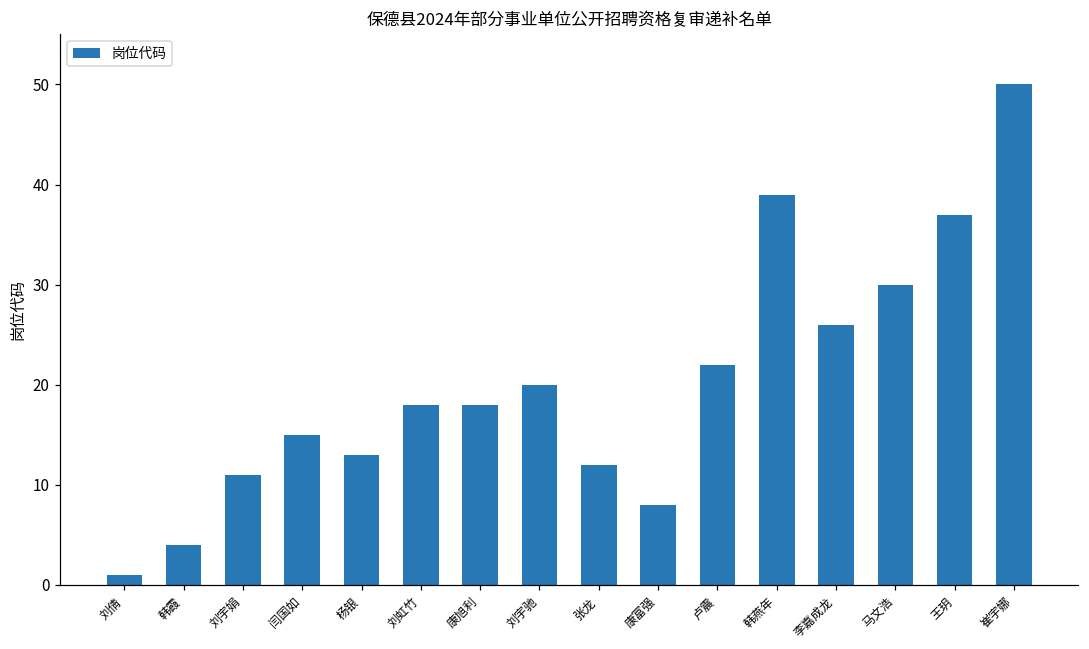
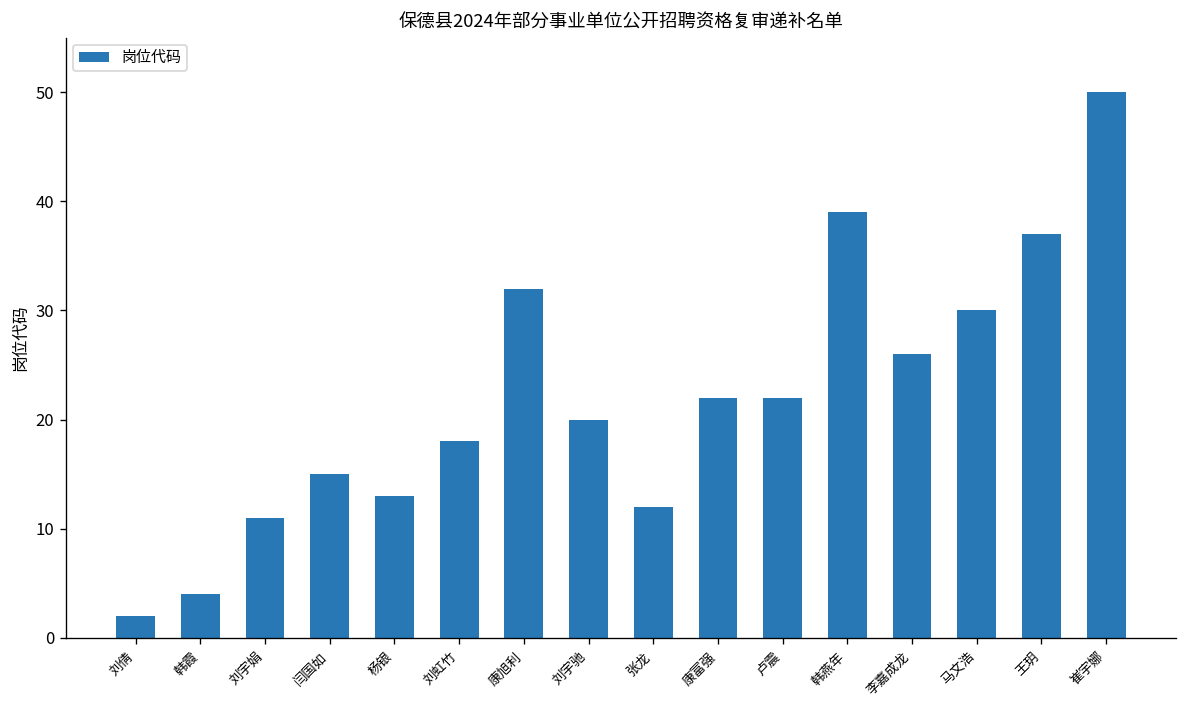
刘倩: 1 -> 2
康旭利: 18 -> 32
康富强: 8 -> 22
